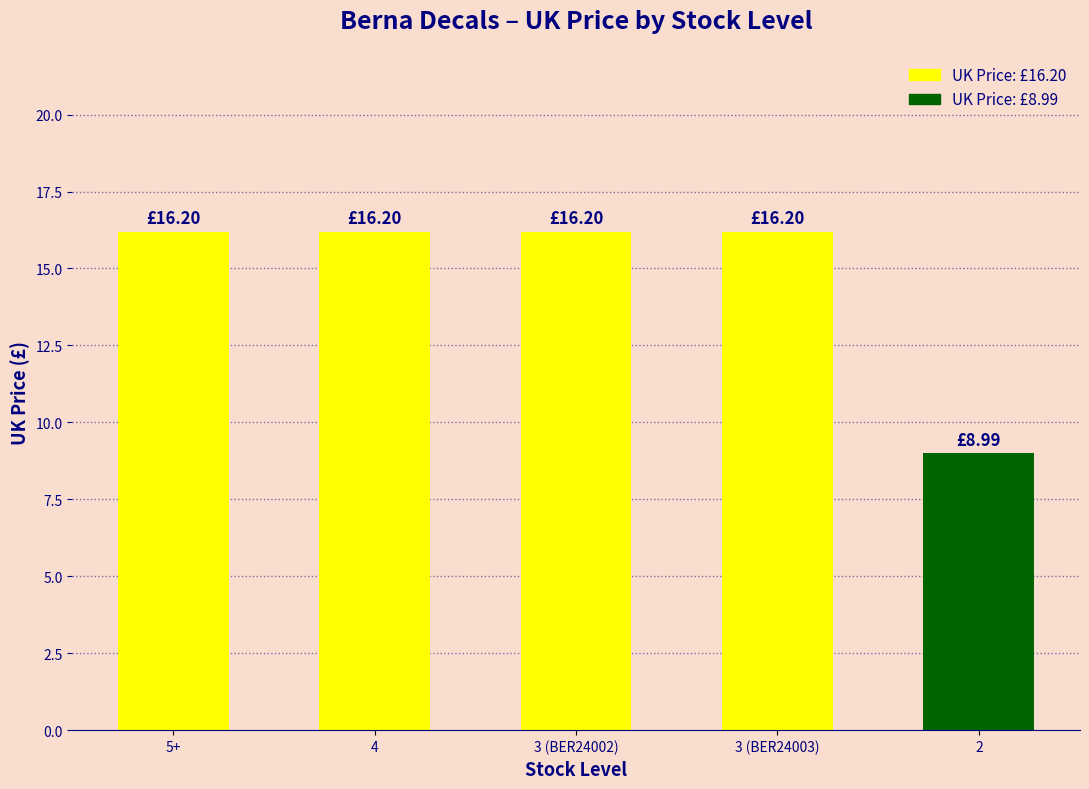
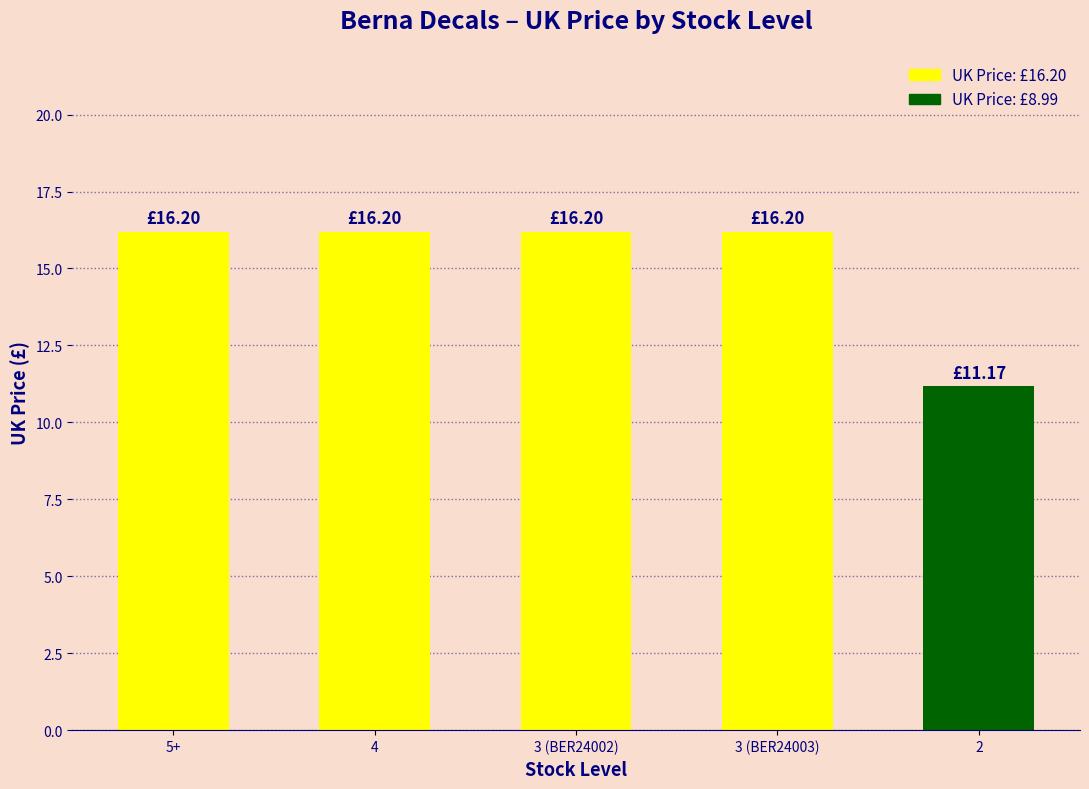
2: £8.99 -> £11.17
